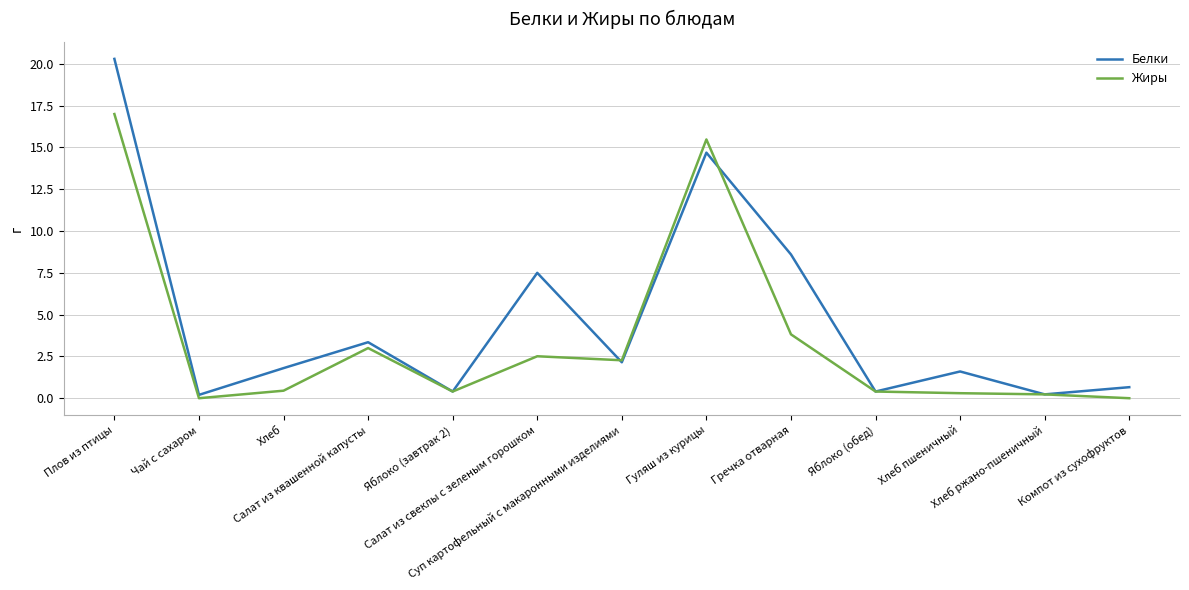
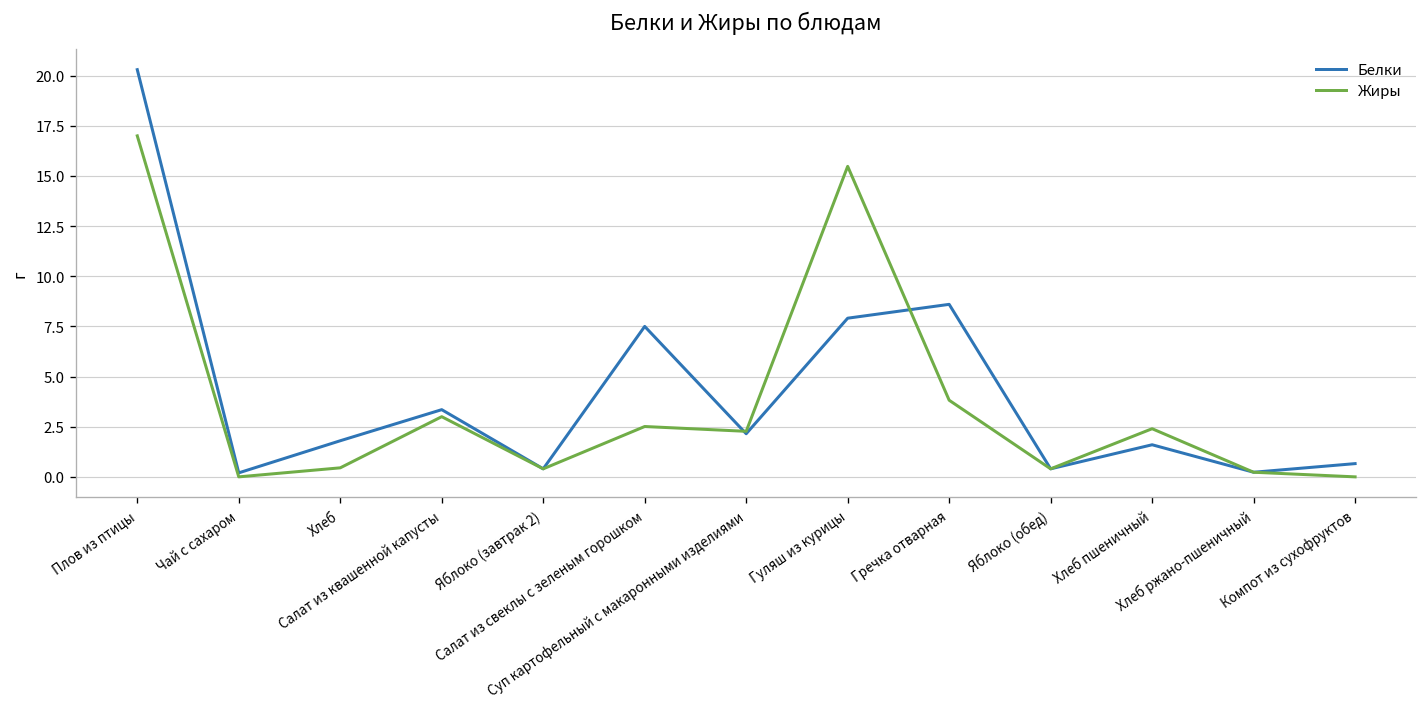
Белки, Гуляш из курицы: 14.7 -> 7.9
Жиры, Хлеб пшеничный: 0.3 -> 2.4
